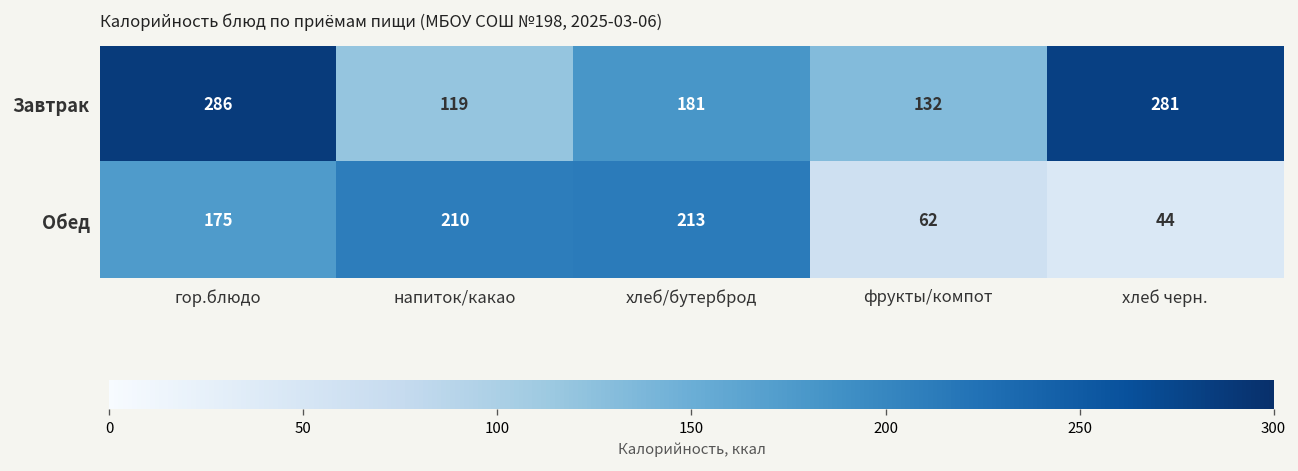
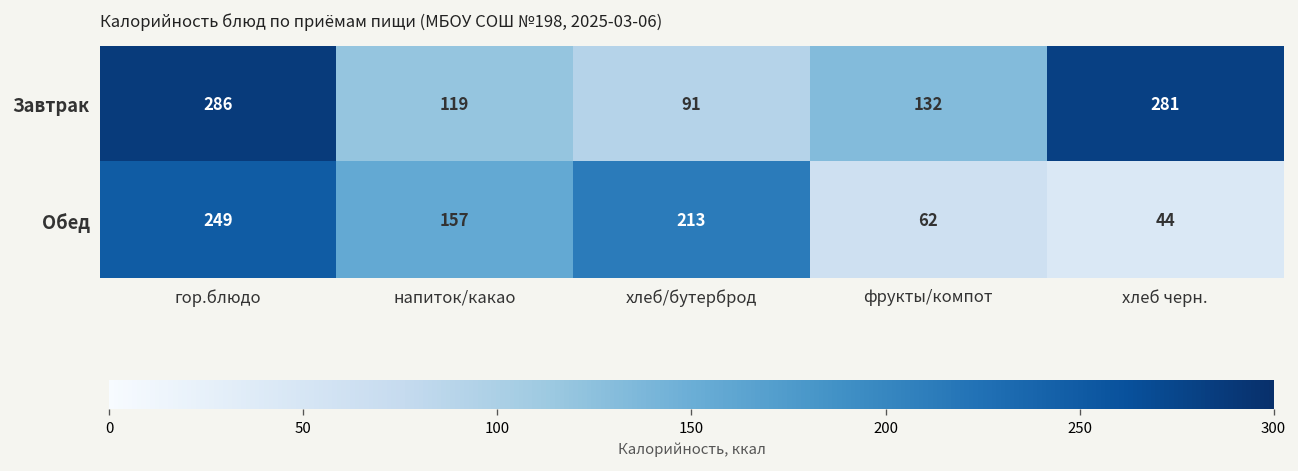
Завтрак, хлеб/бутерброд: 181 -> 91
Обед, гор.блюдо: 175 -> 249
Обед, напиток/какао: 210 -> 157
